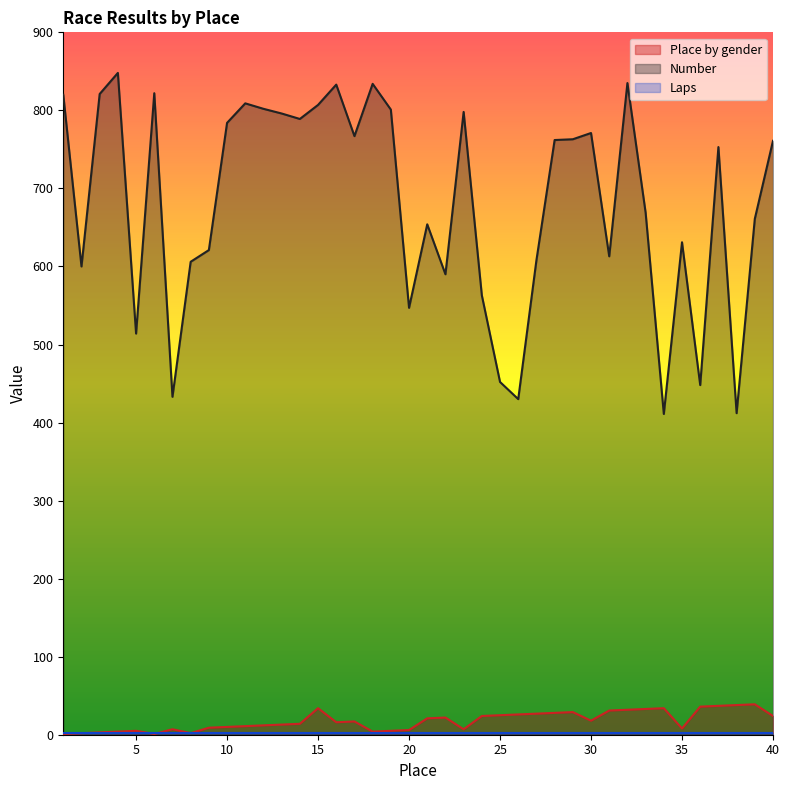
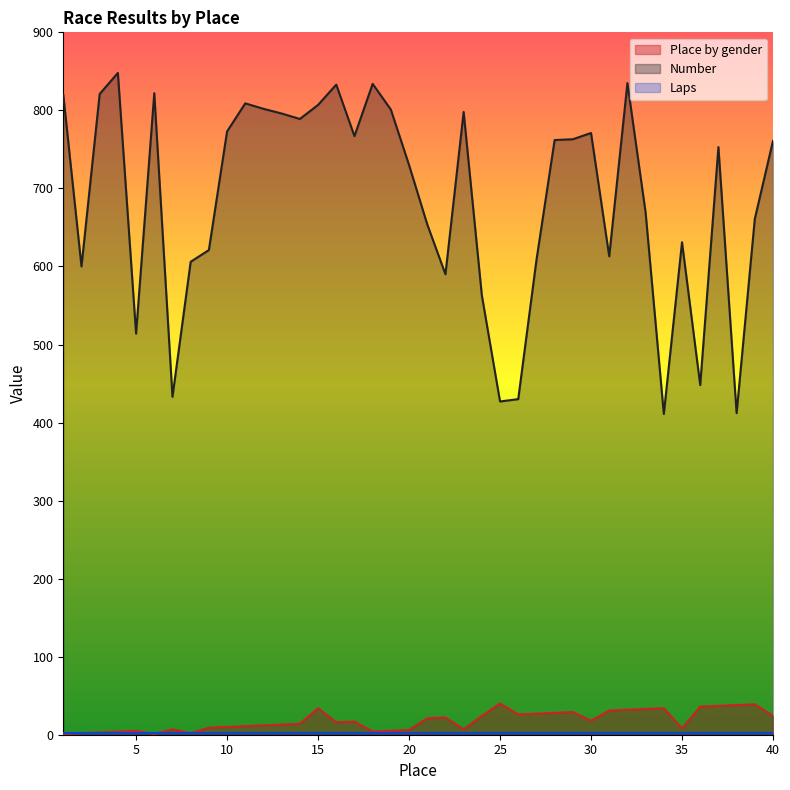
Number, 10: 780 -> 770
Number, 20: 550 -> 730
Place by gender, 25: 30 -> 40
Number, 25: 450 -> 430
